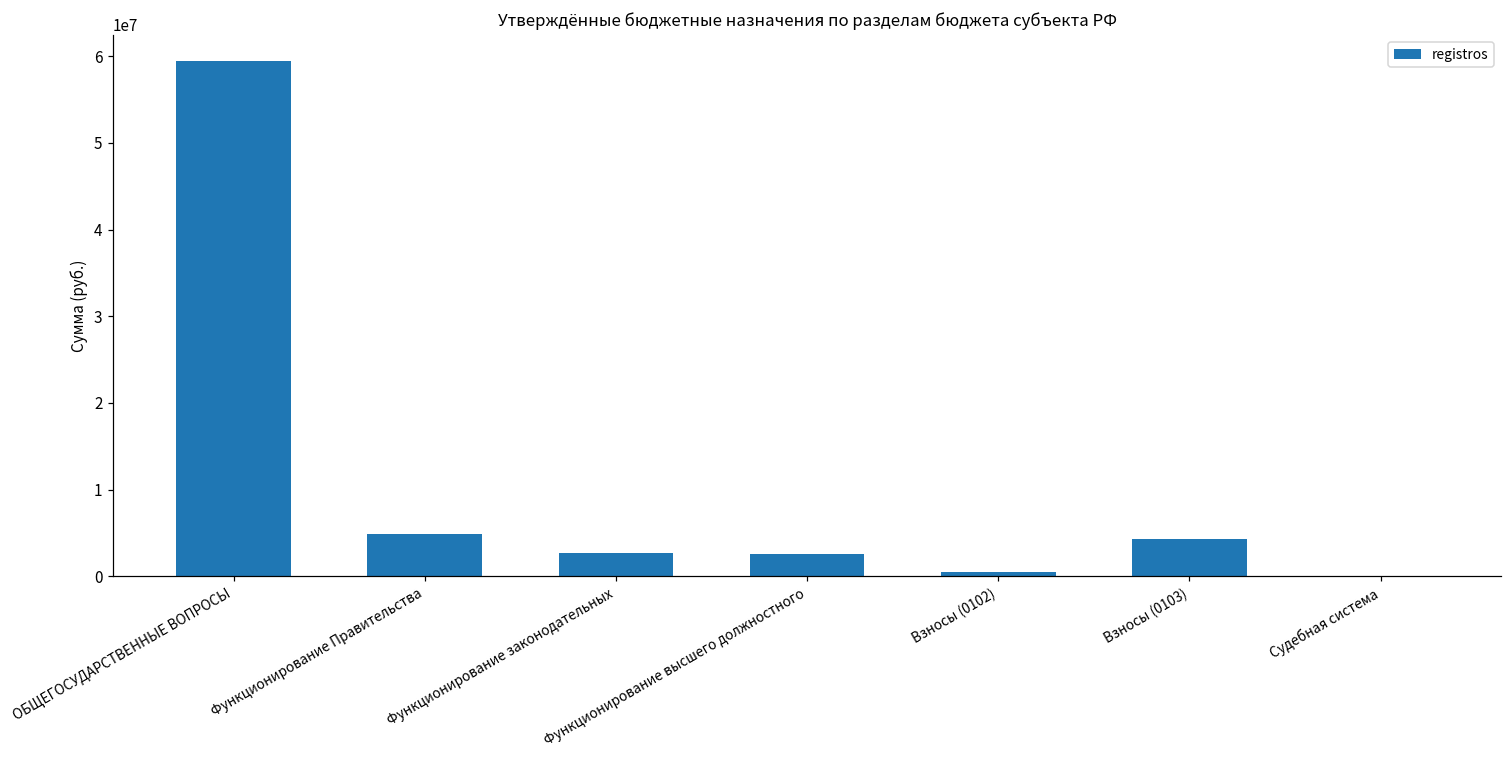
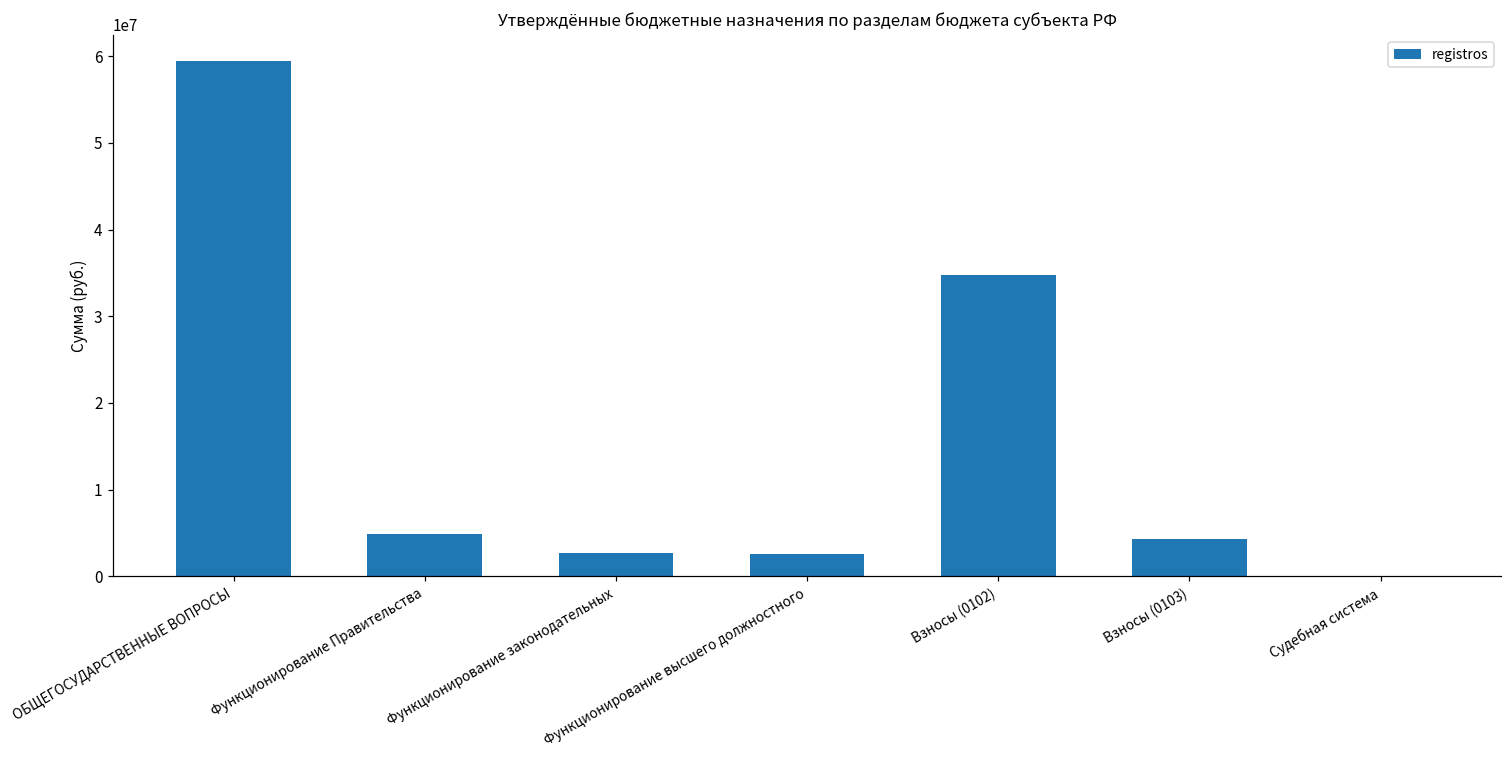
Взносы (0102): 0 -> 35000000
